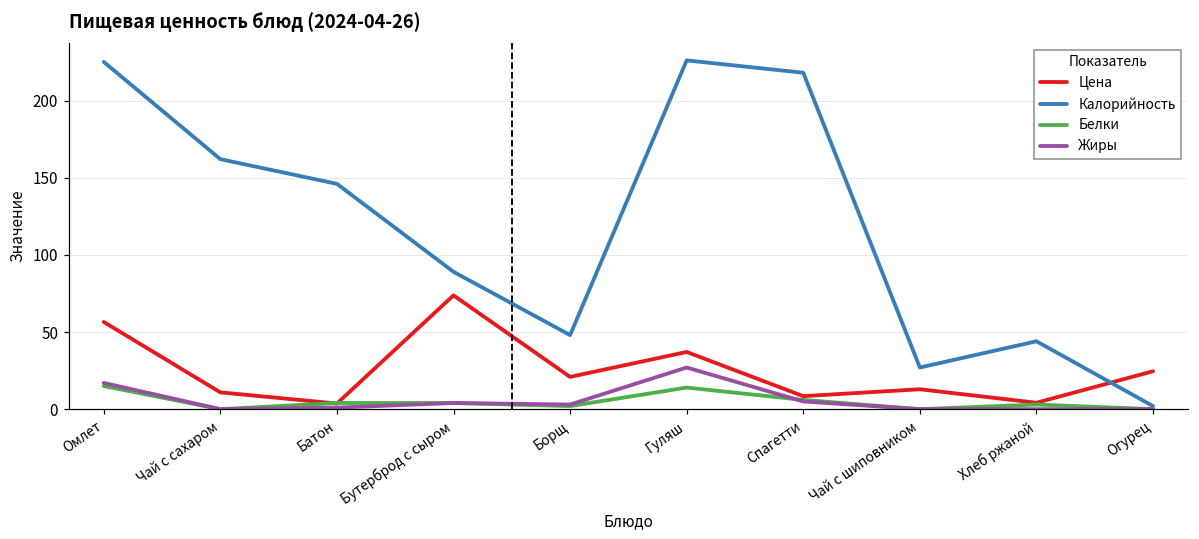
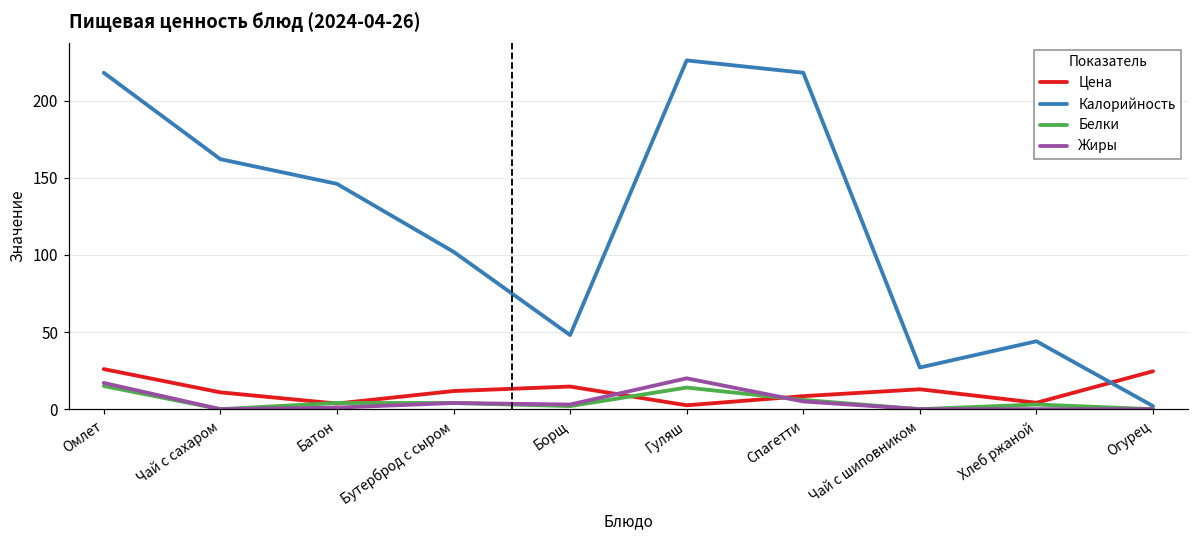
Цена, Омлет: 57 -> 26
Калорийность, Омлет: 225 -> 218
Цена, Бутерброд с сыром: 74 -> 12
Калорийность, Бутерброд с сыром: 89 -> 102
Цена, Борщ: 21 -> 15
Цена, Гуляш: 37 -> 3
Жиры, Гуляш: 27 -> 20
